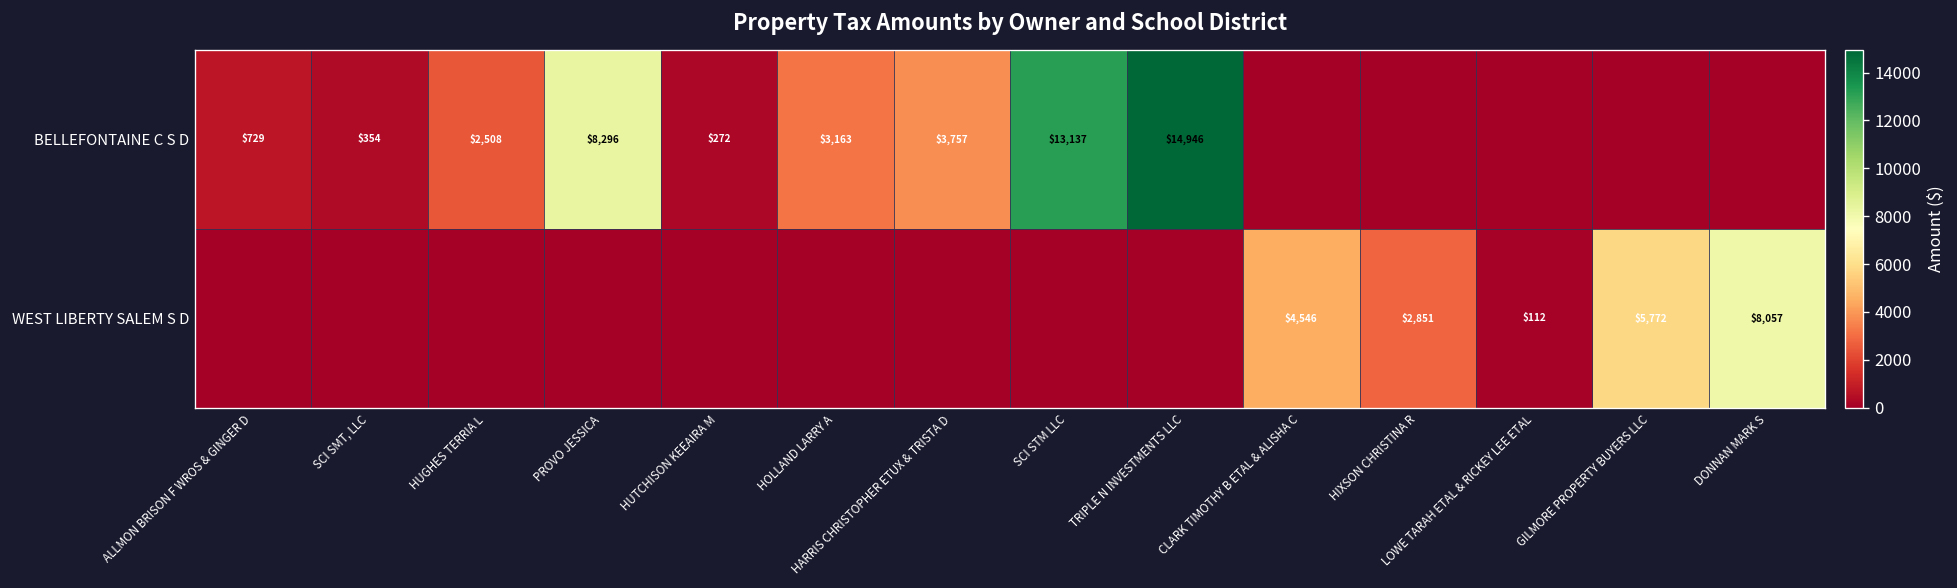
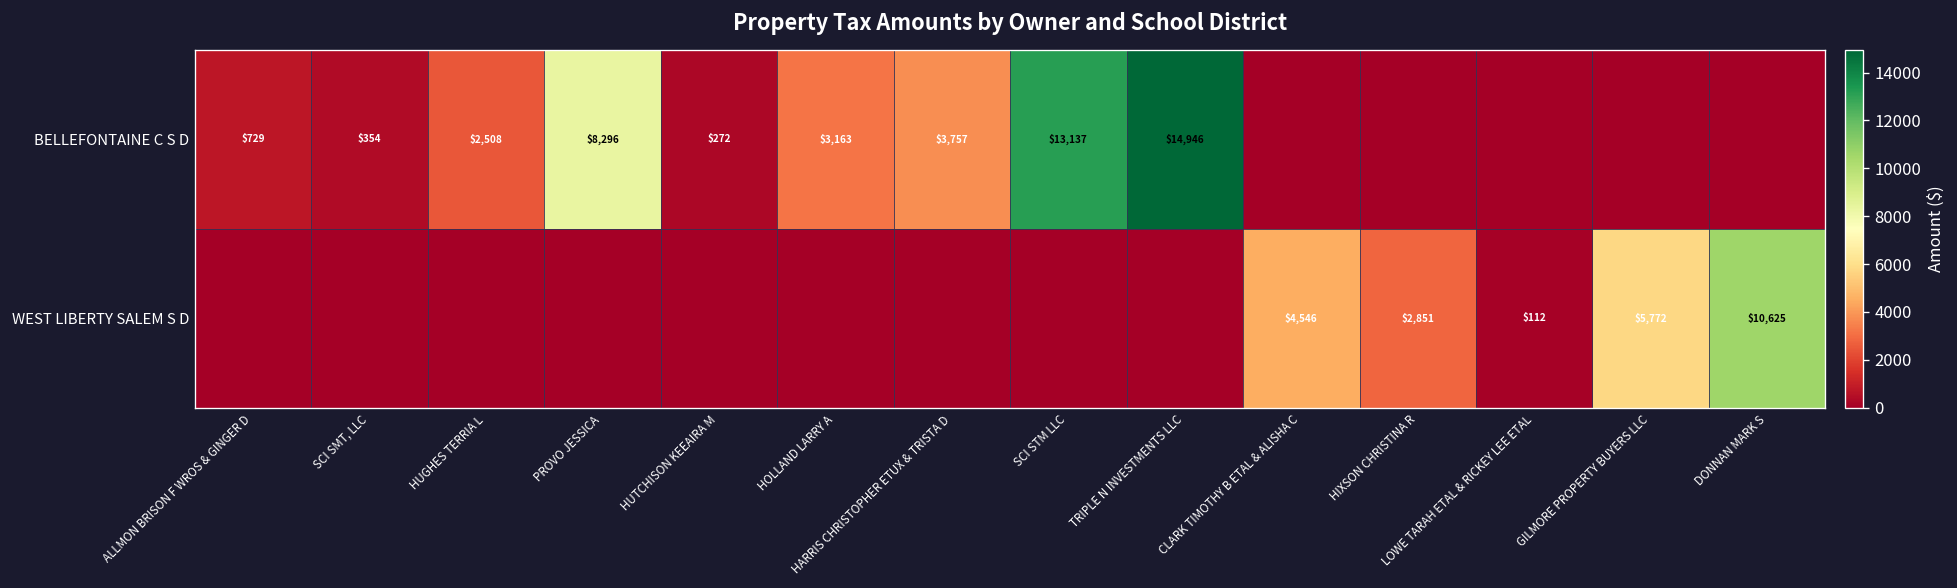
WEST LIBERTY SALEM S D, DONNAN MARK S: $8,057 -> $10,625
